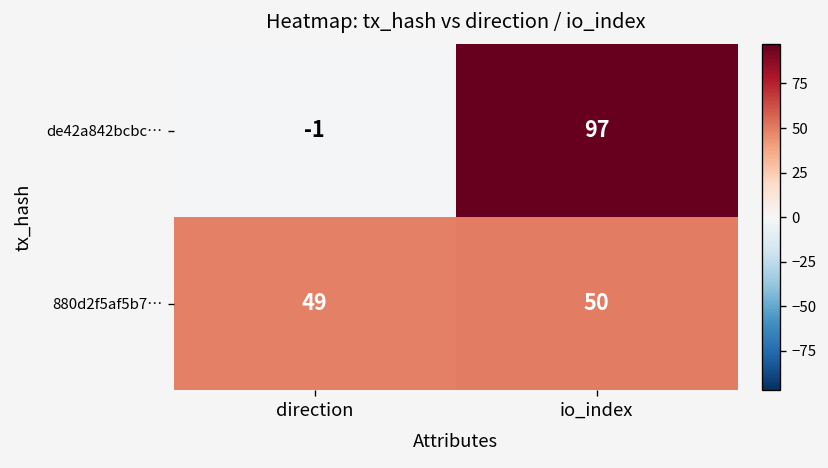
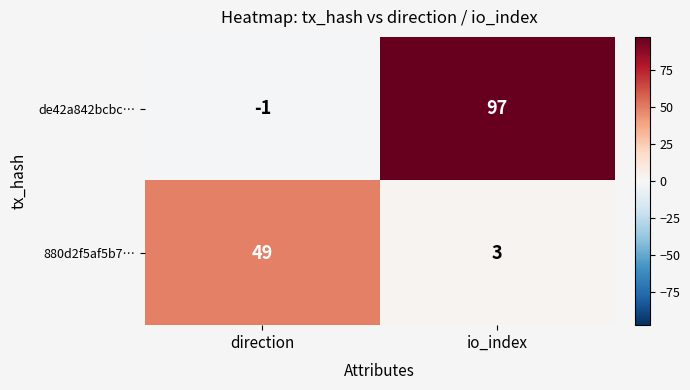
880d2f5af5b7…, io_index: 50 -> 3
